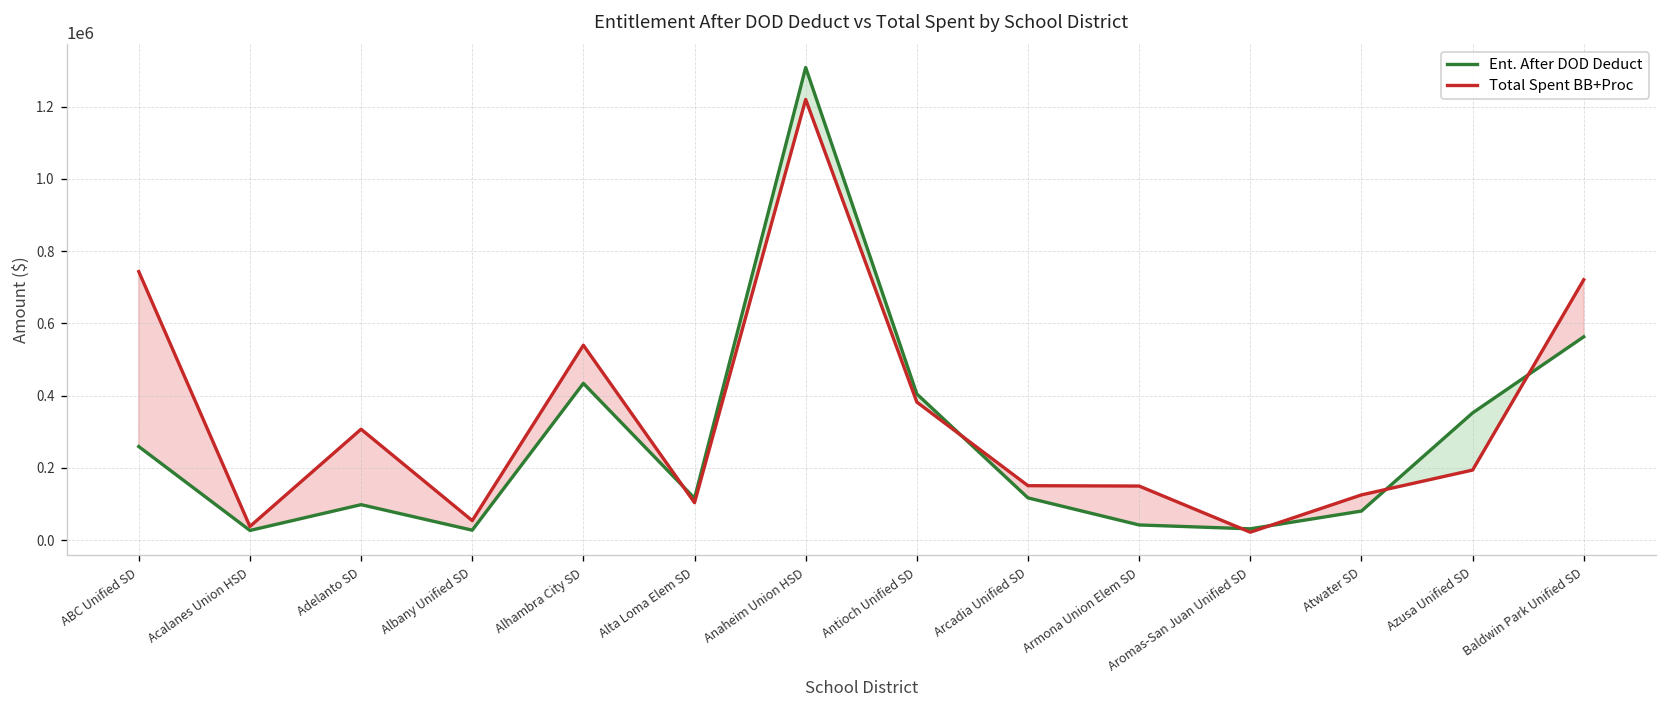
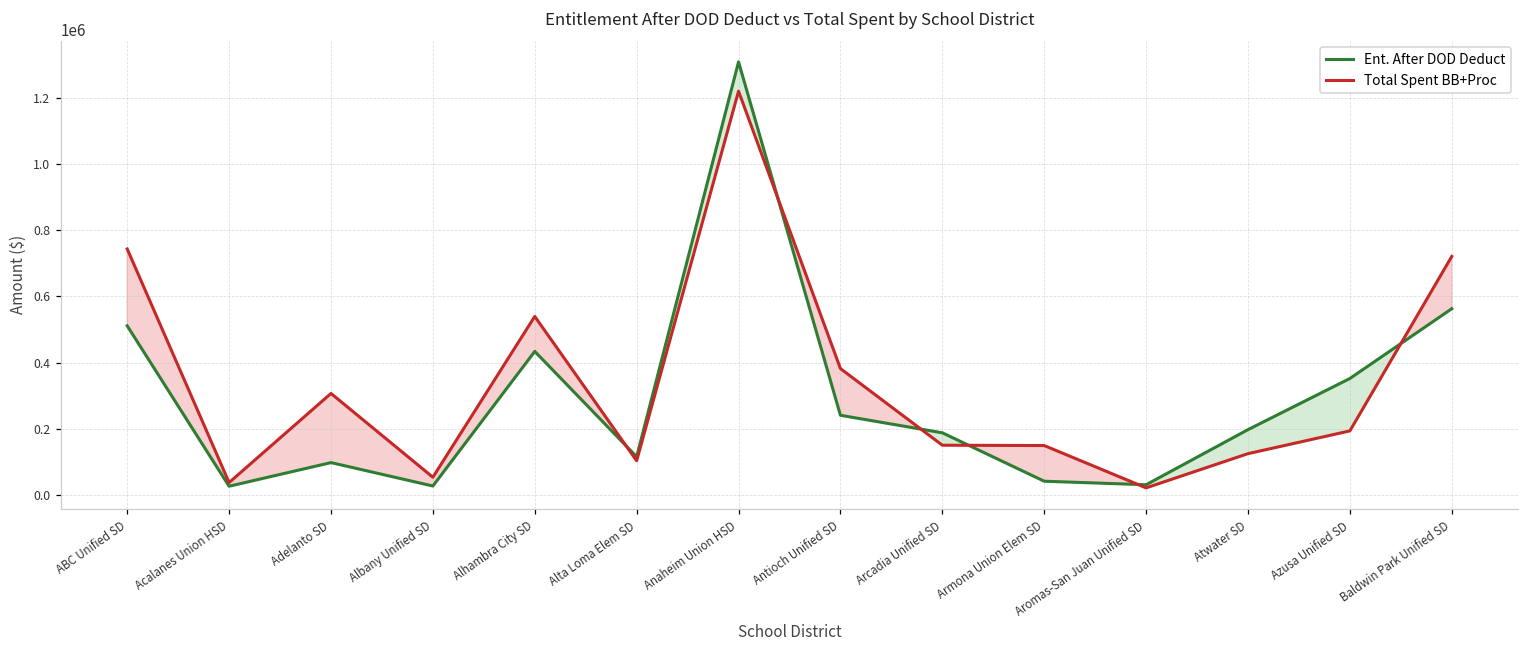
Ent. After DOD Deduct, ABC Unified SD: 260000 -> 510000
Ent. After DOD Deduct, Antioch Unified SD: 400000 -> 240000
Ent. After DOD Deduct, Arcadia Unified SD: 120000 -> 190000
Ent. After DOD Deduct, Atwater SD: 80000 -> 200000
